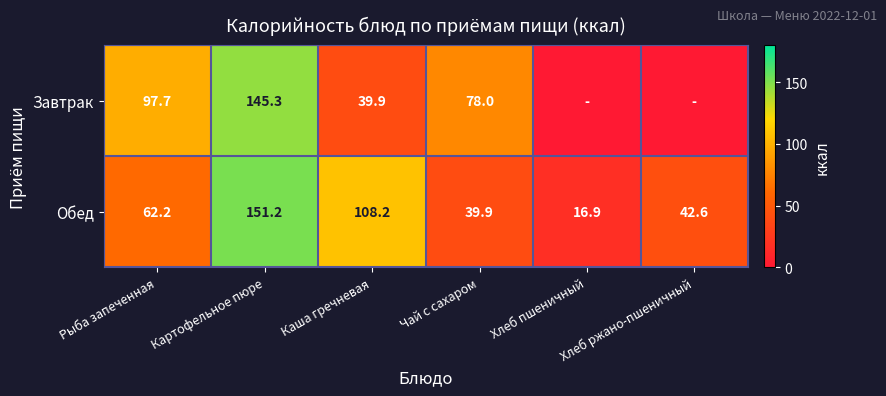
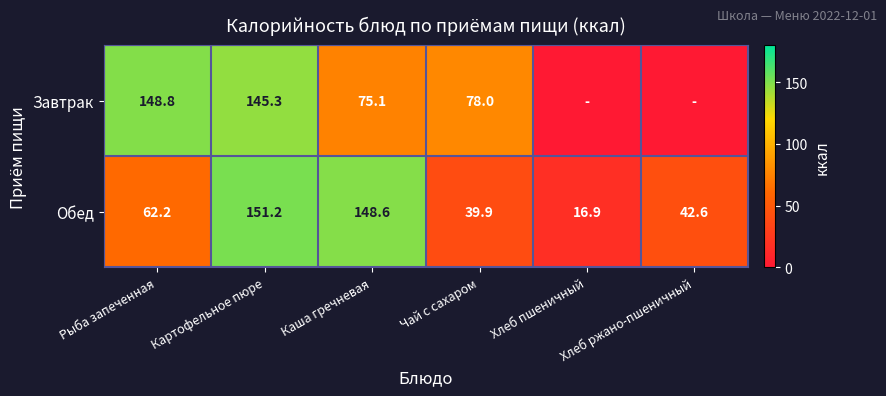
Завтрак, Рыба запеченная: 97.7 -> 148.8
Завтрак, Каша гречневая: 39.9 -> 75.1
Обед, Каша гречневая: 108.2 -> 148.6
